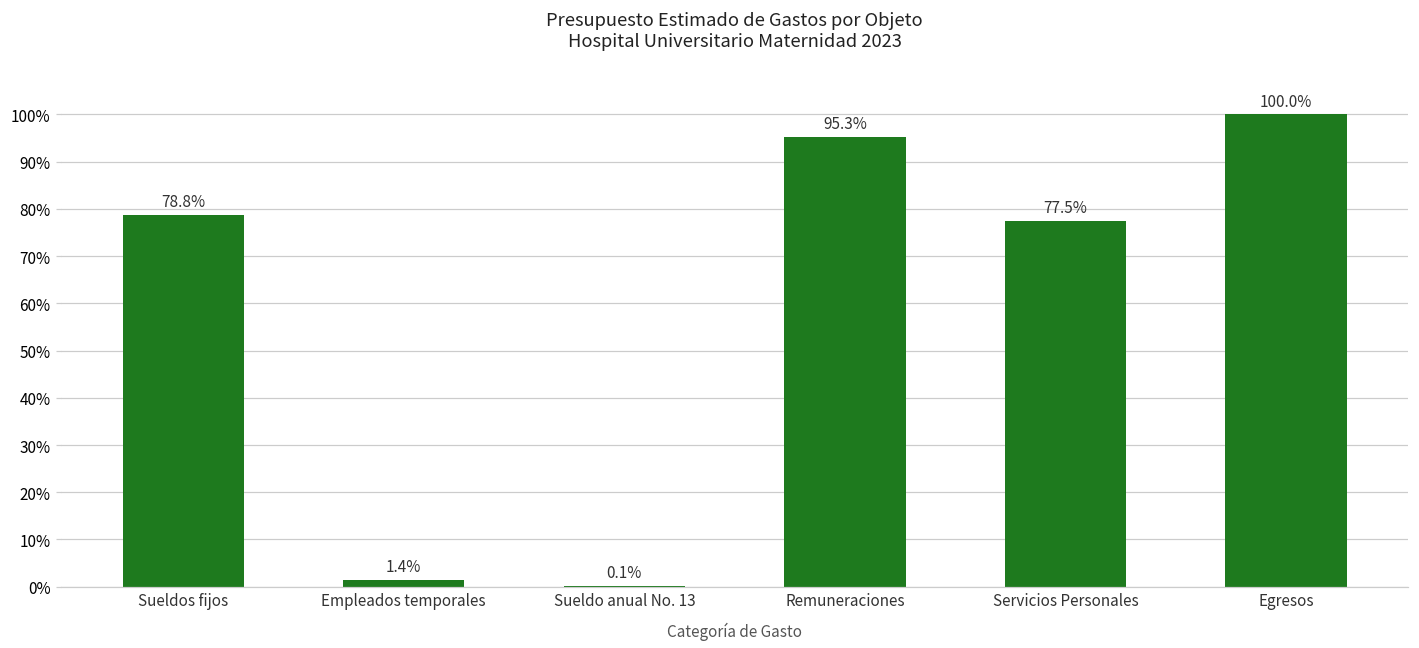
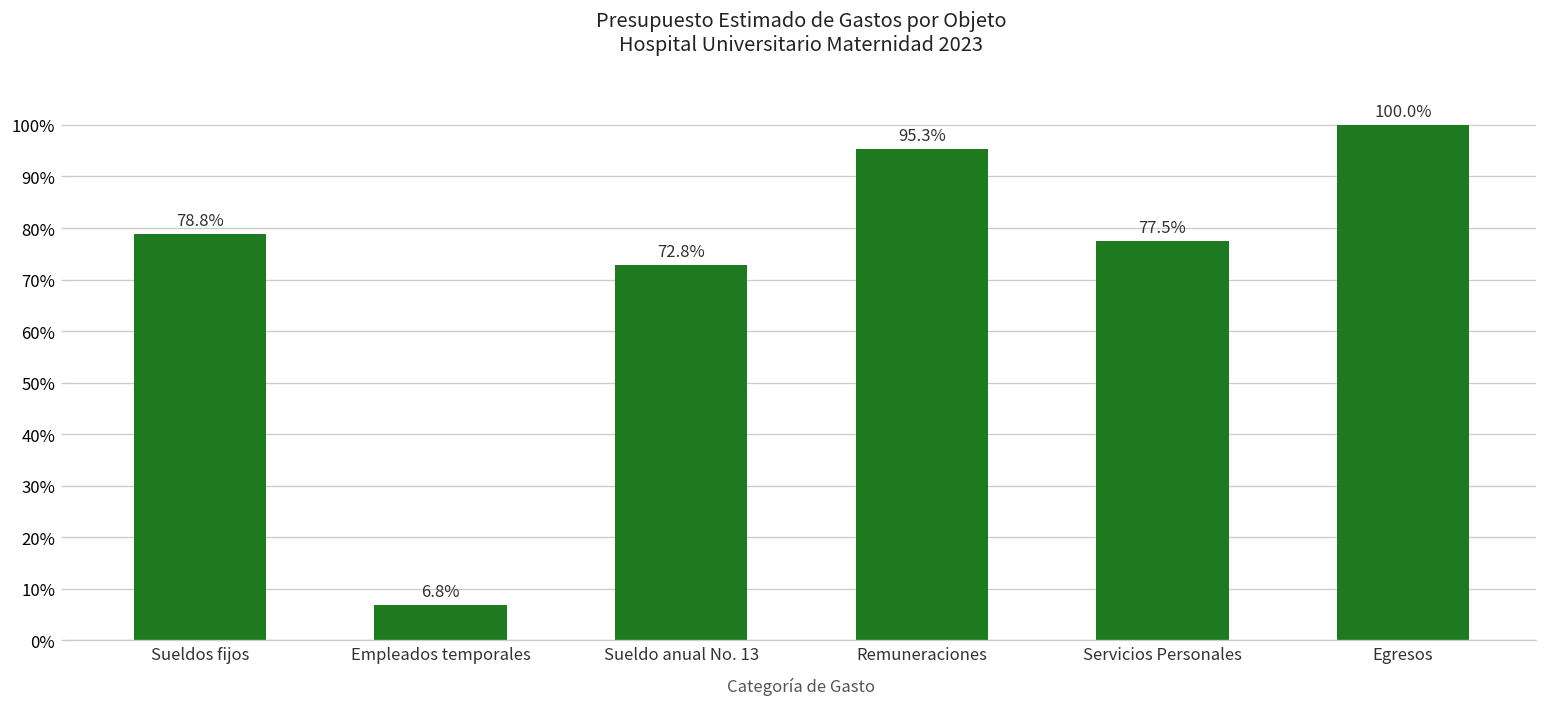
Empleados temporales: 1.4% -> 6.8%
Sueldo anual No. 13: 0.1% -> 72.8%
